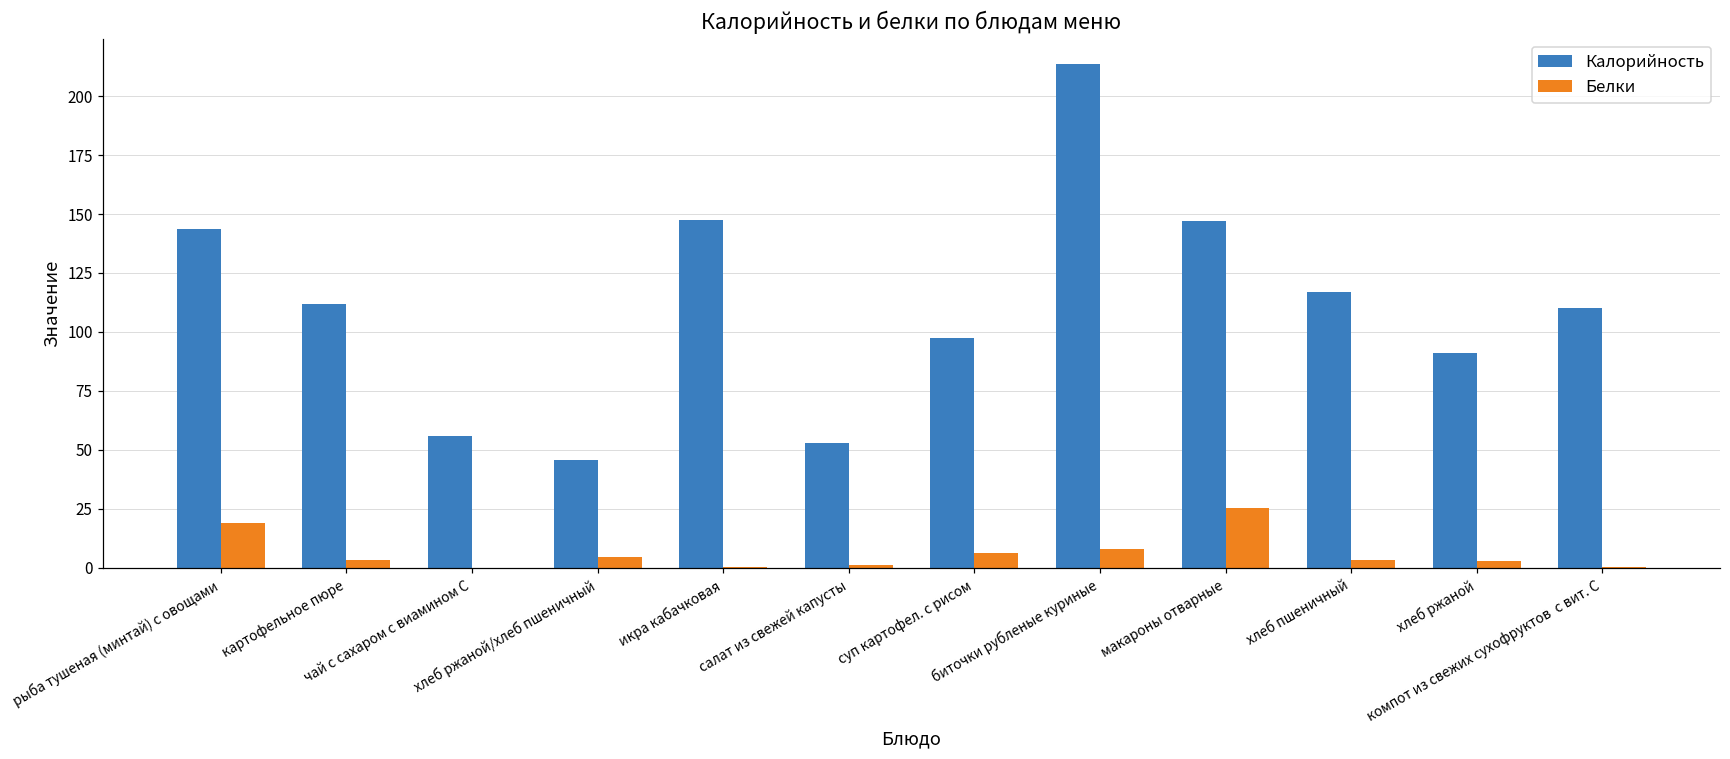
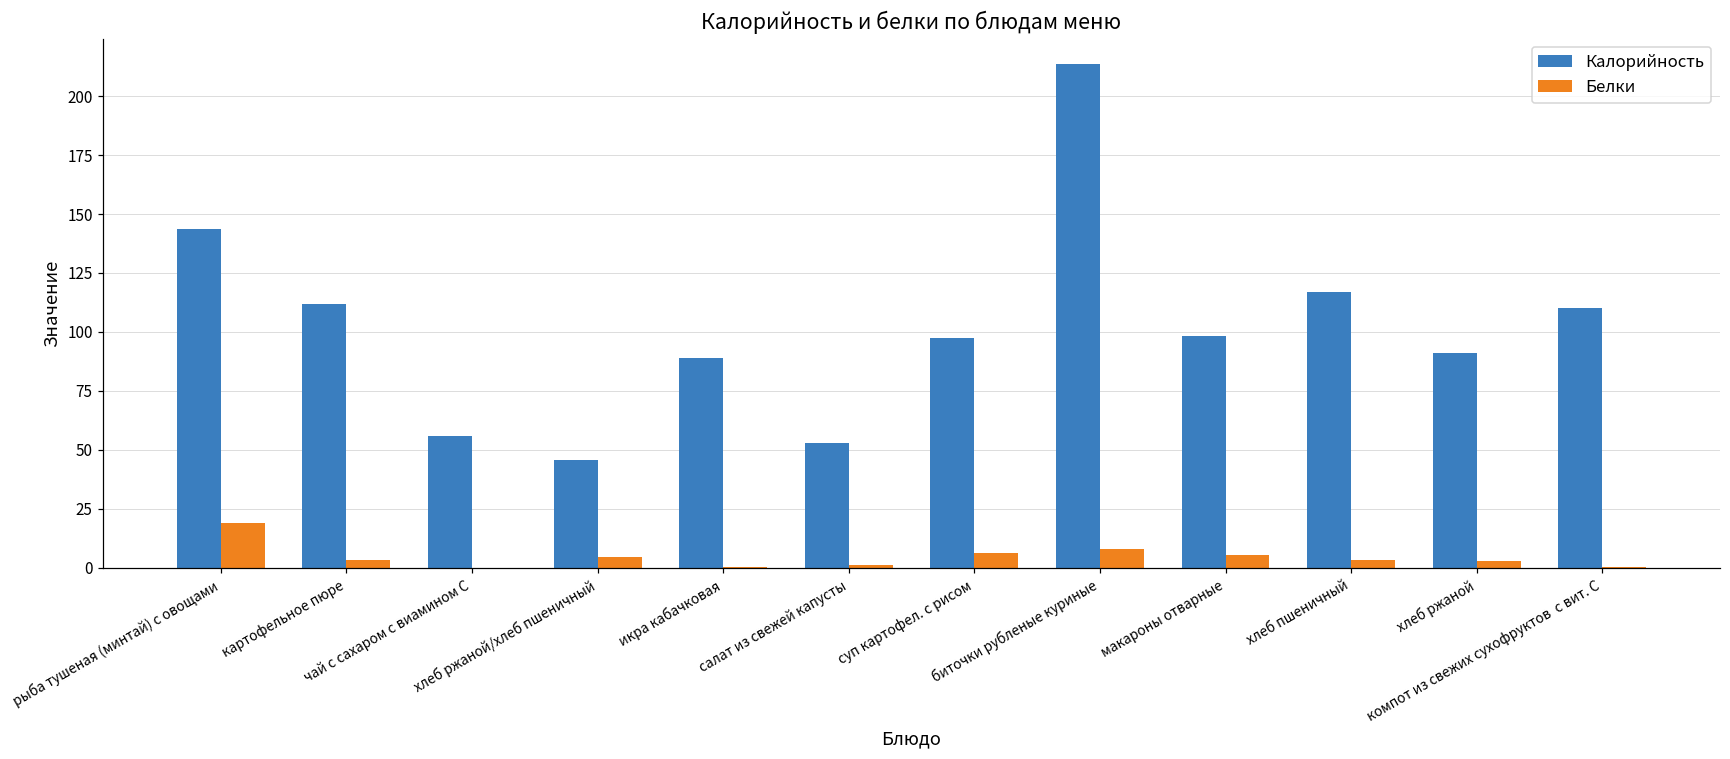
Калорийность, икра кабачковая: 147 -> 89
Калорийность, макароны отварные: 147 -> 98
Белки, макароны отварные: 25 -> 5
